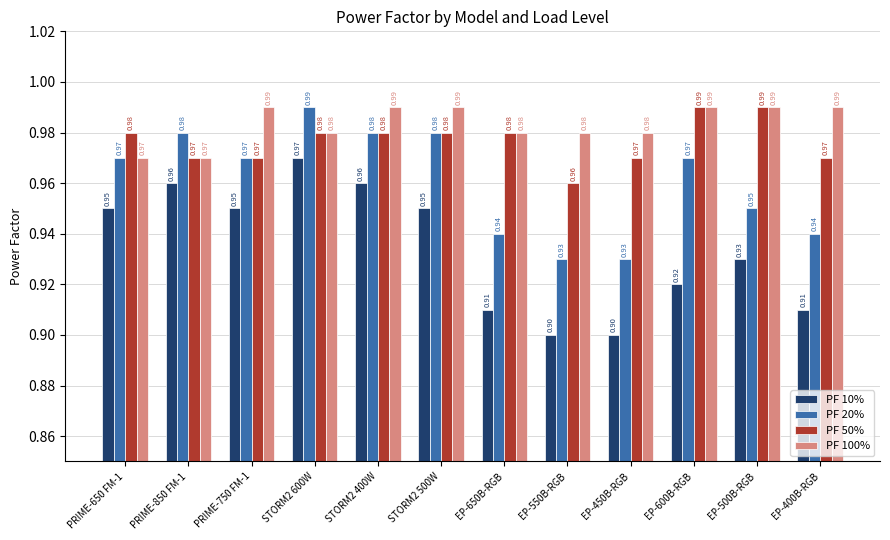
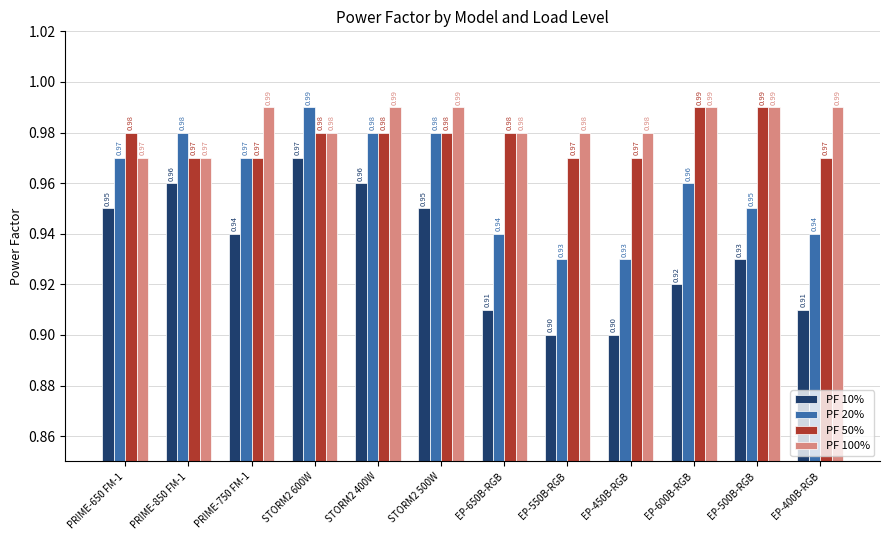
PF 10%, PRIME-750 FM-1: 0.95 -> 0.94
PF 50%, EP-550B-RGB: 0.96 -> 0.97
PF 20%, EP-600B-RGB: 0.97 -> 0.96
